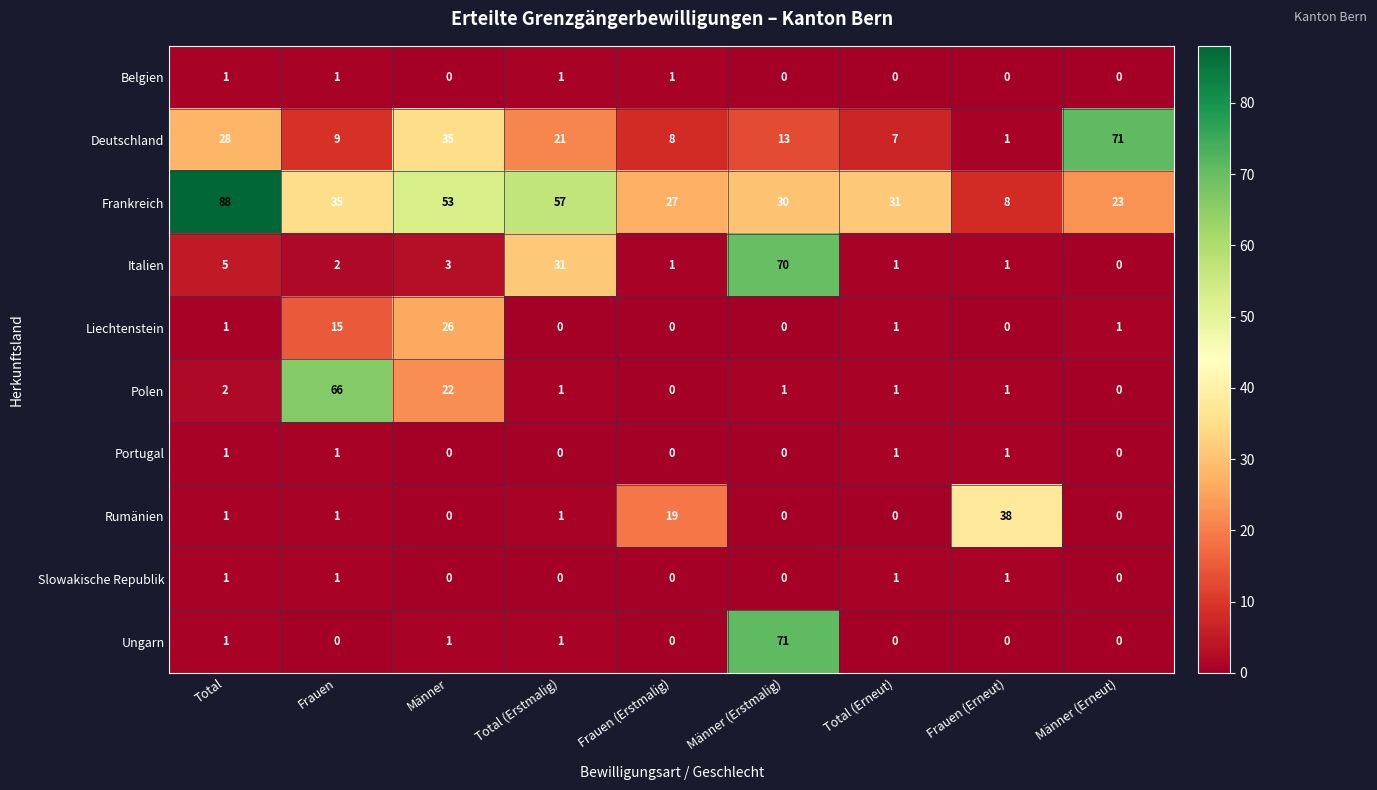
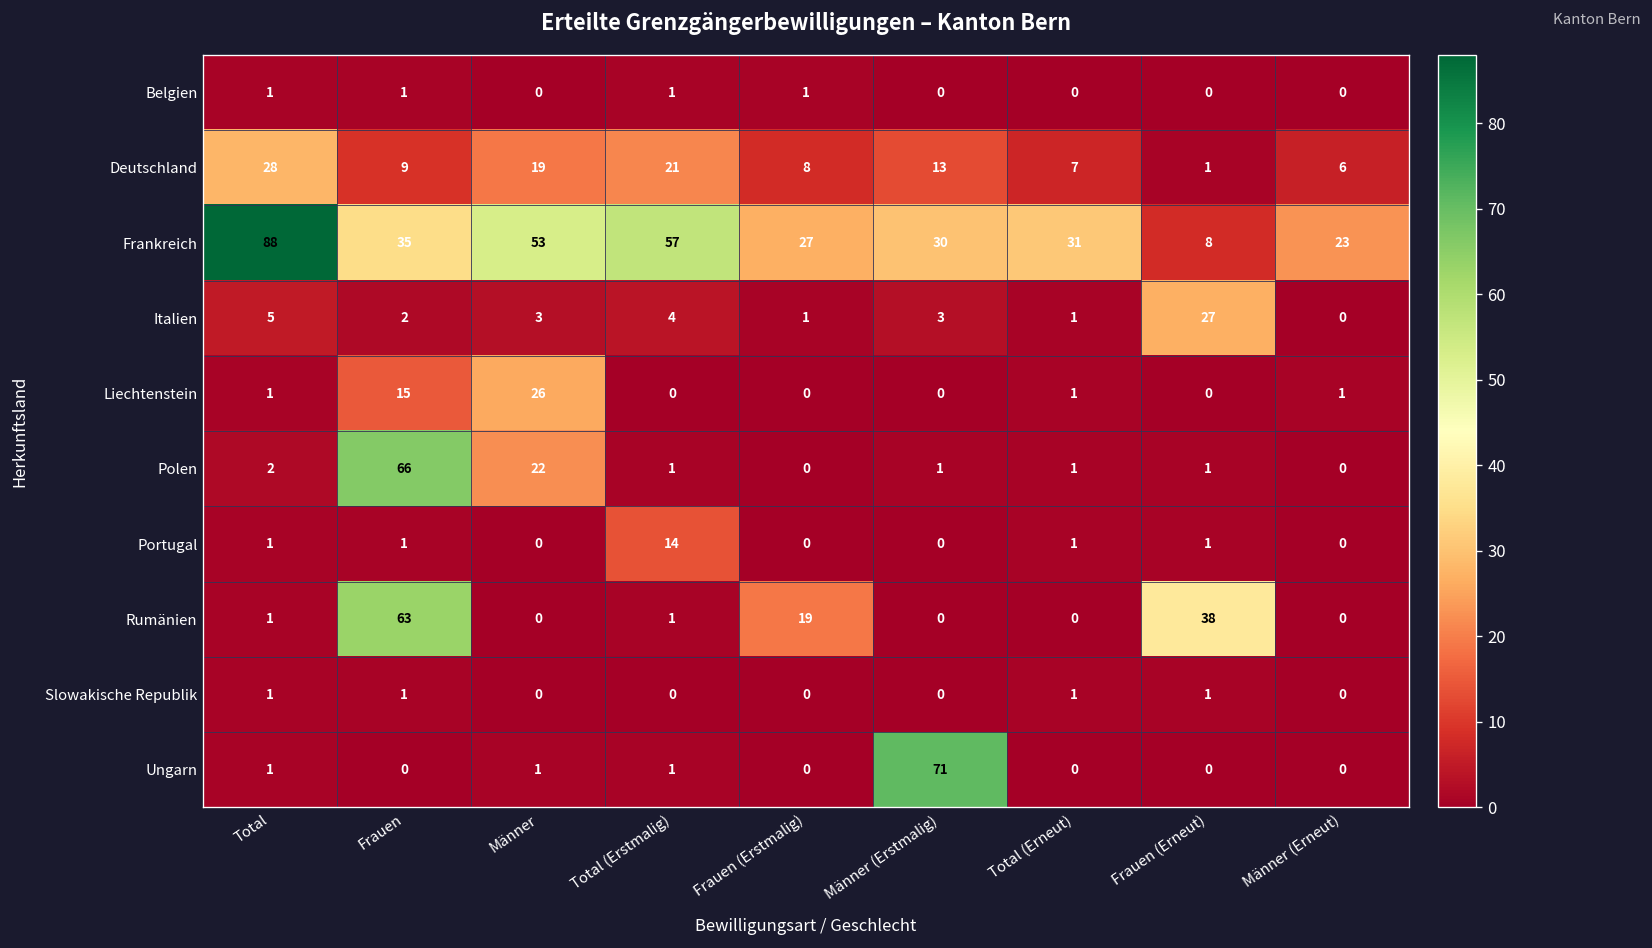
Deutschland, Männer: 35 -> 19
Deutschland, Männer (Erneut): 71 -> 6
Italien, Total (Erstmalig): 31 -> 4
Italien, Männer (Erstmalig): 70 -> 3
Italien, Frauen (Erneut): 1 -> 27
Portugal, Total (Erstmalig): 0 -> 14
Rumänien, Frauen: 1 -> 63
